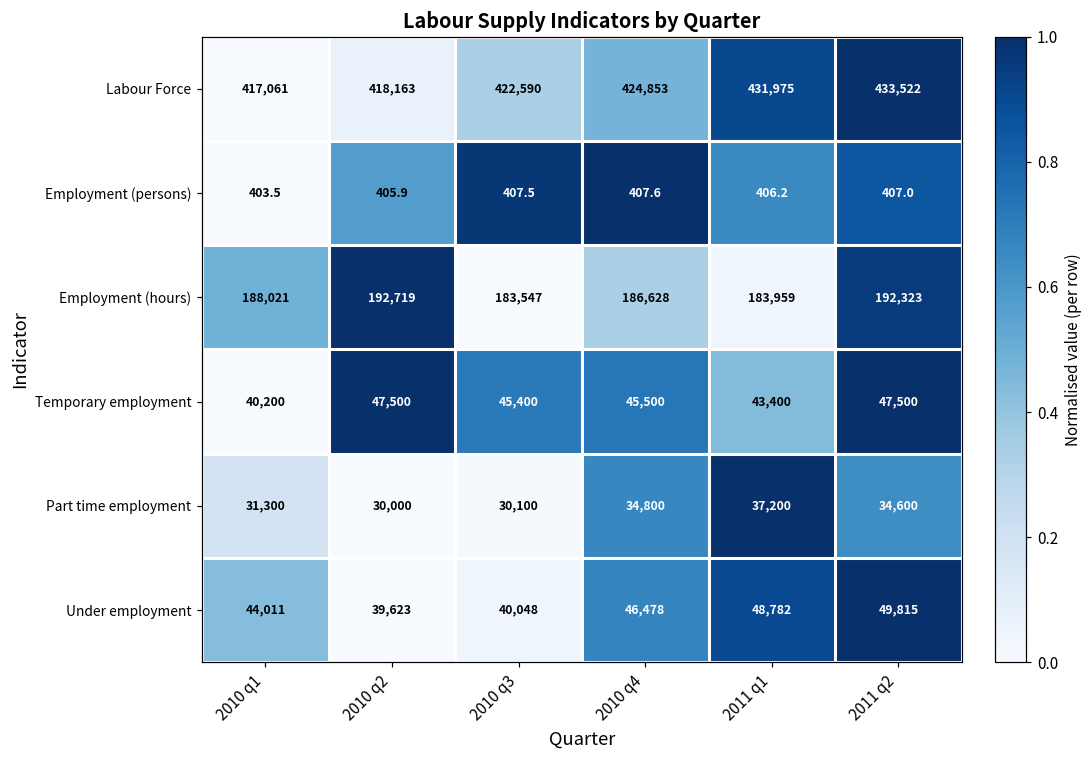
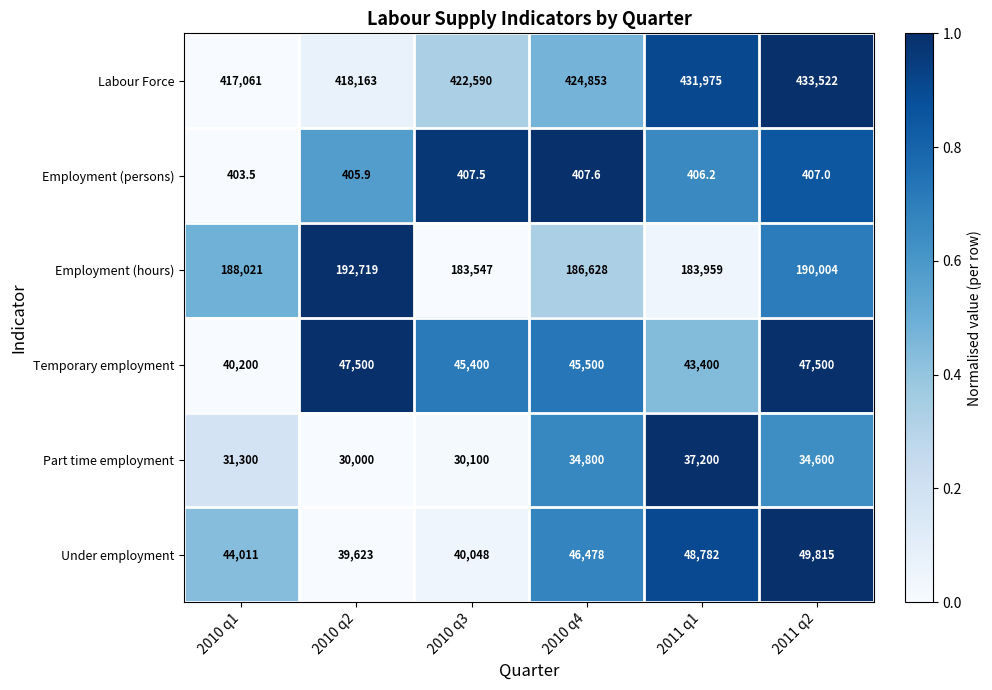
Employment (hours), 2011 q2: 192,323 -> 190,004
